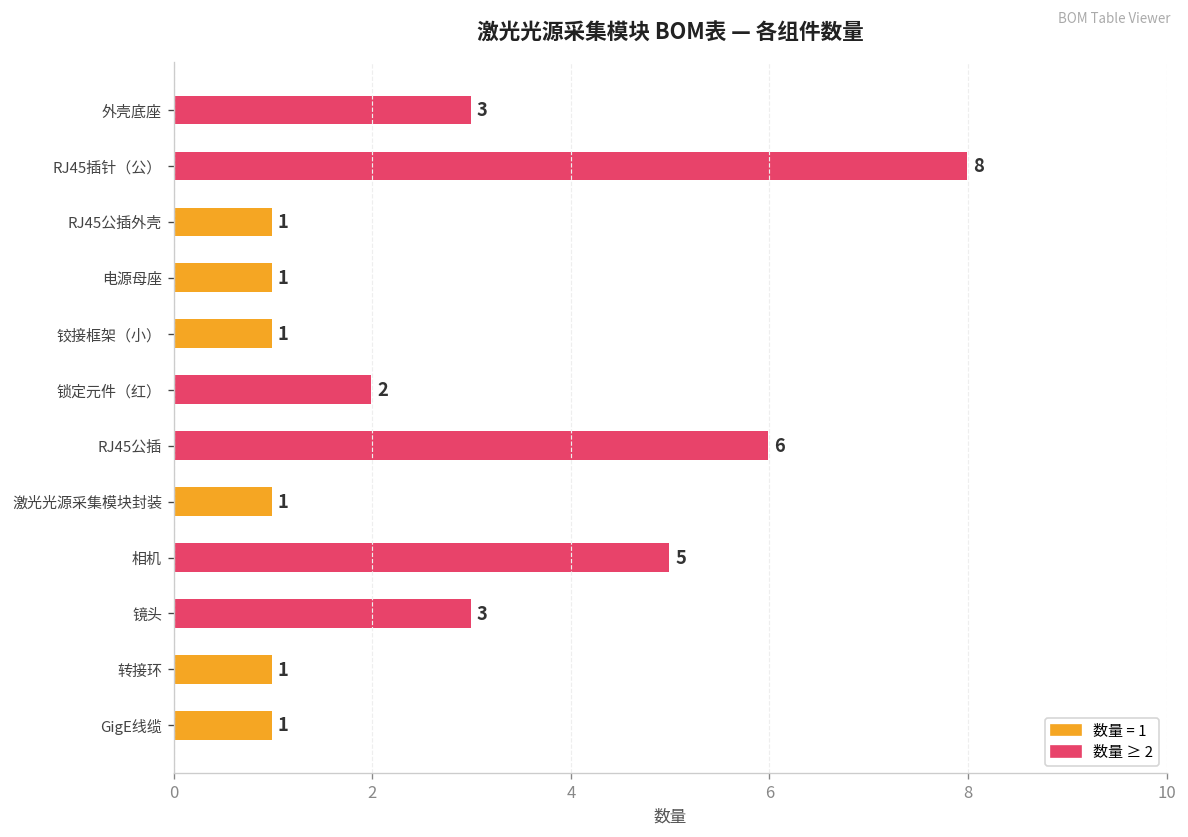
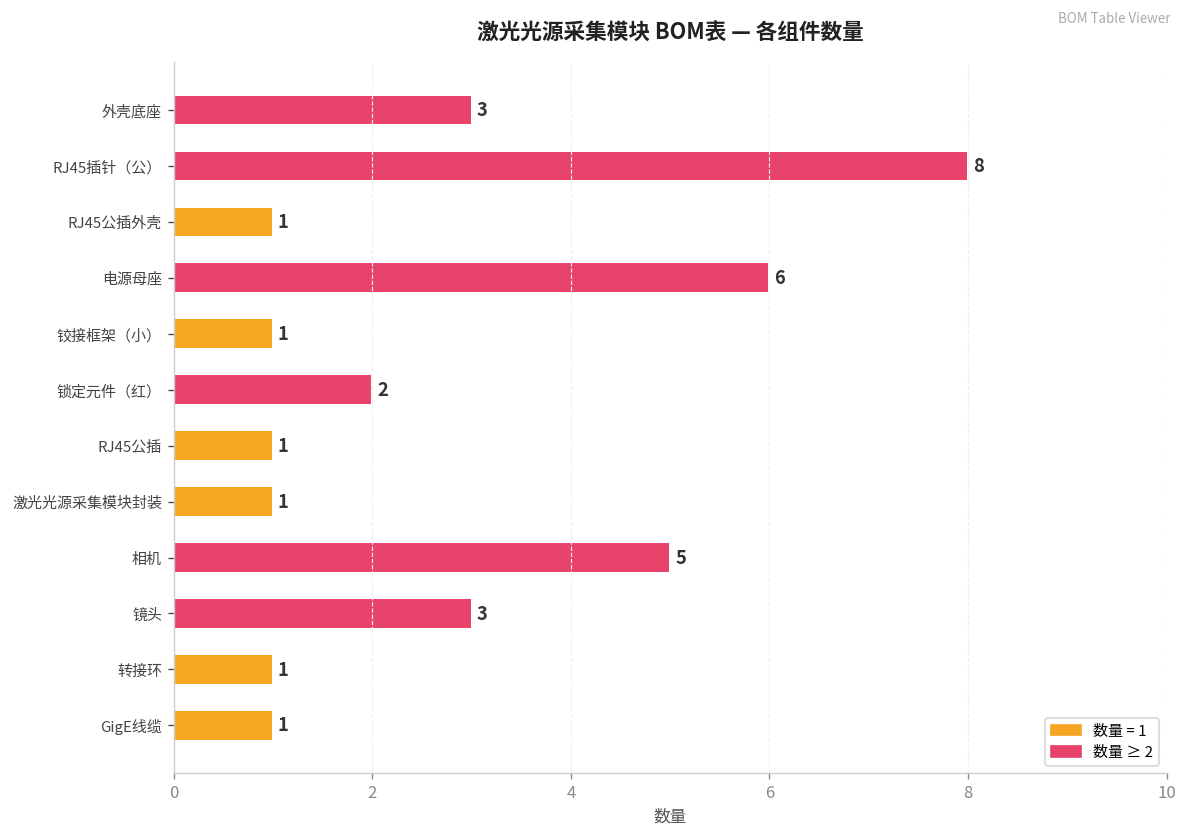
电源母座: 1 -> 6
RJ45公插: 6 -> 1
